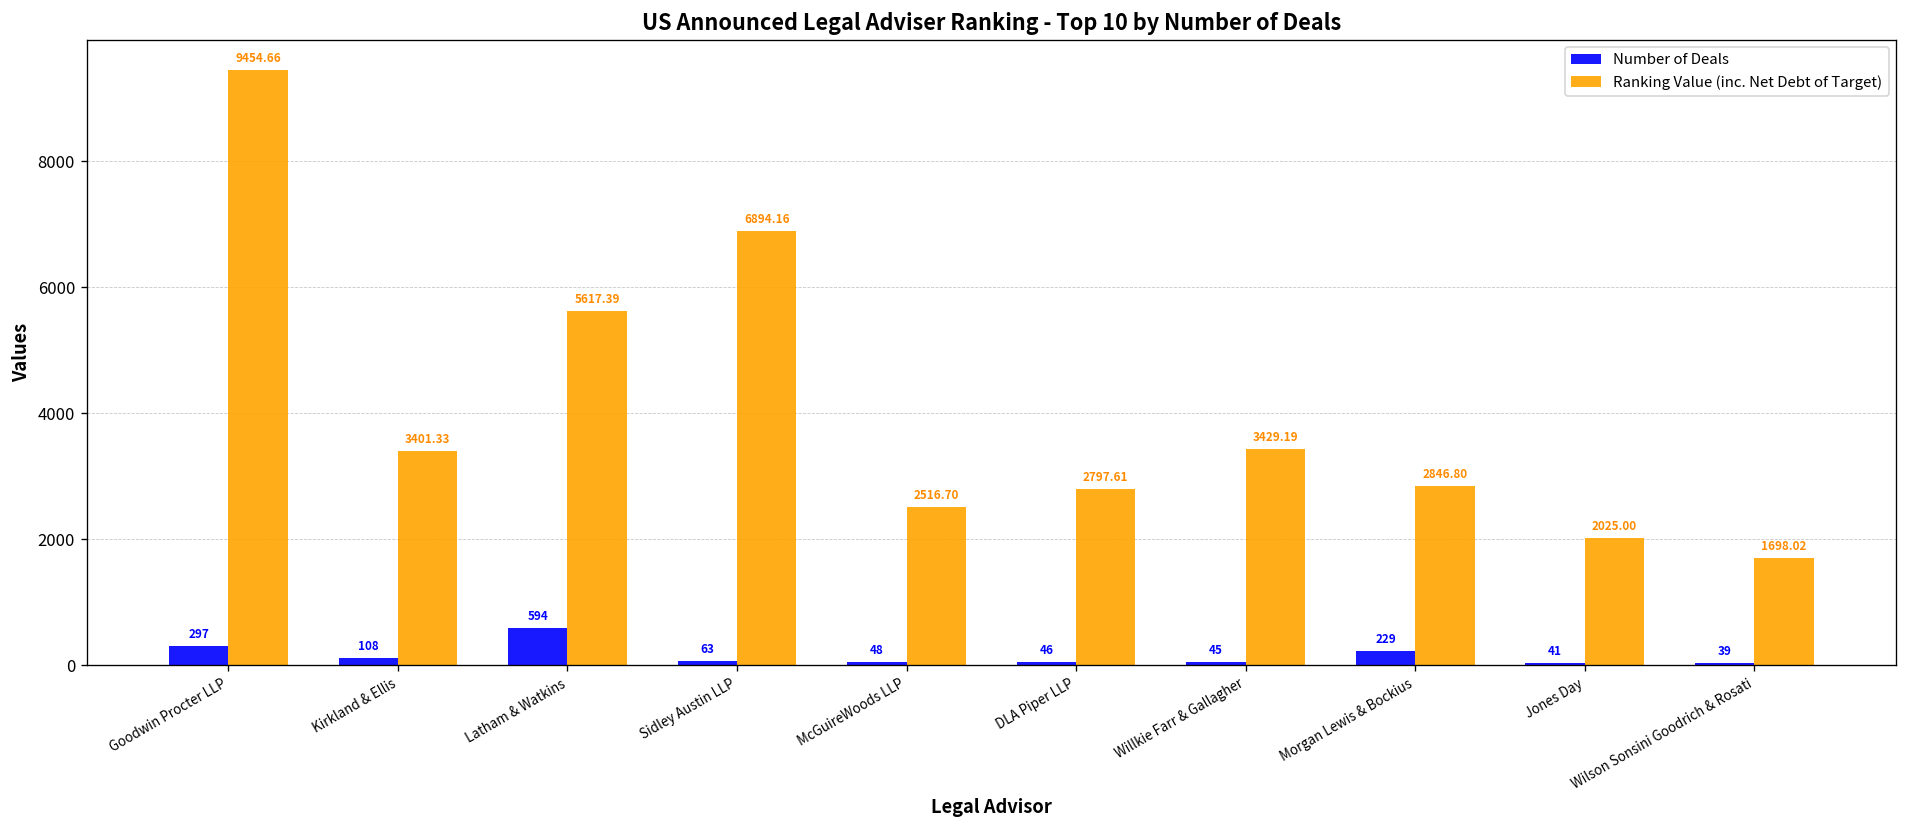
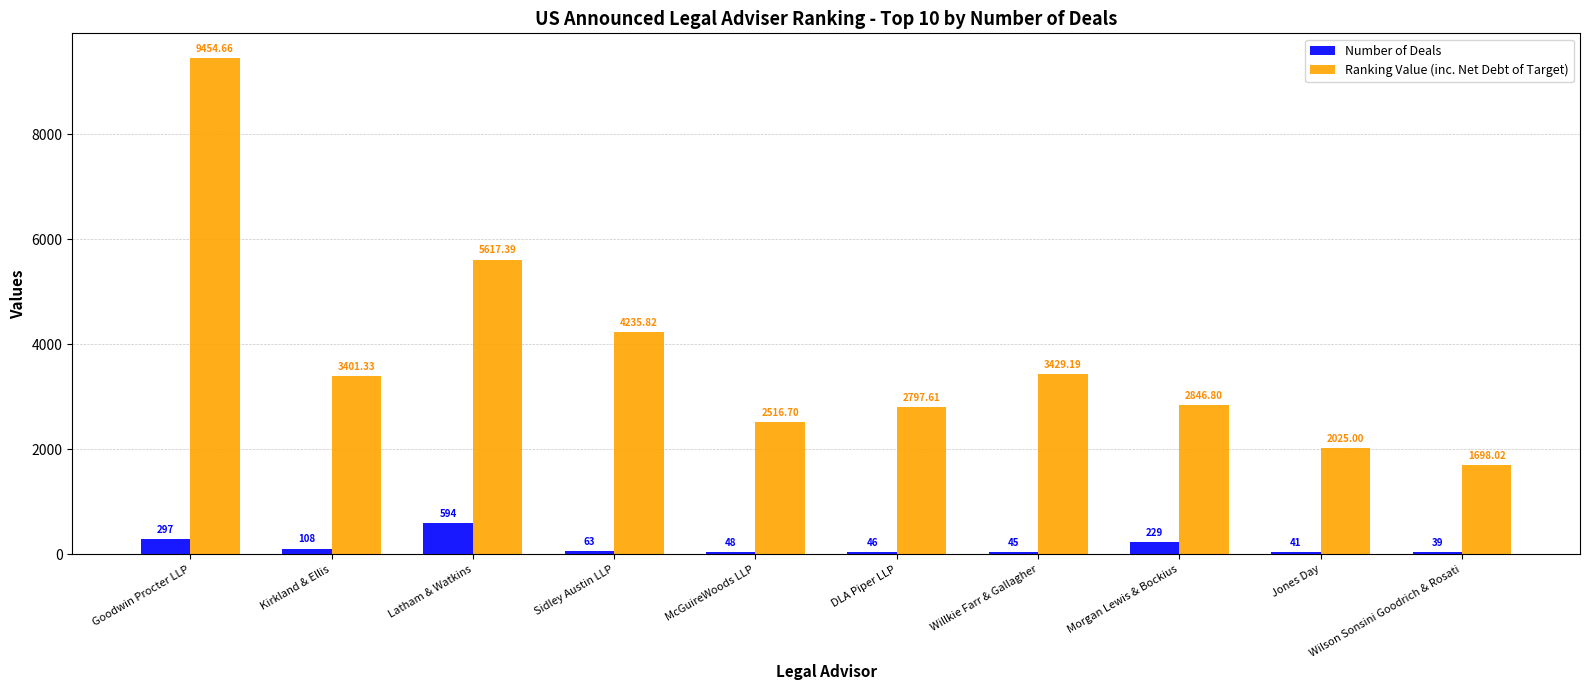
Ranking Value (inc. Net Debt of Target), Sidley Austin LLP: 6894.16 -> 4235.82
